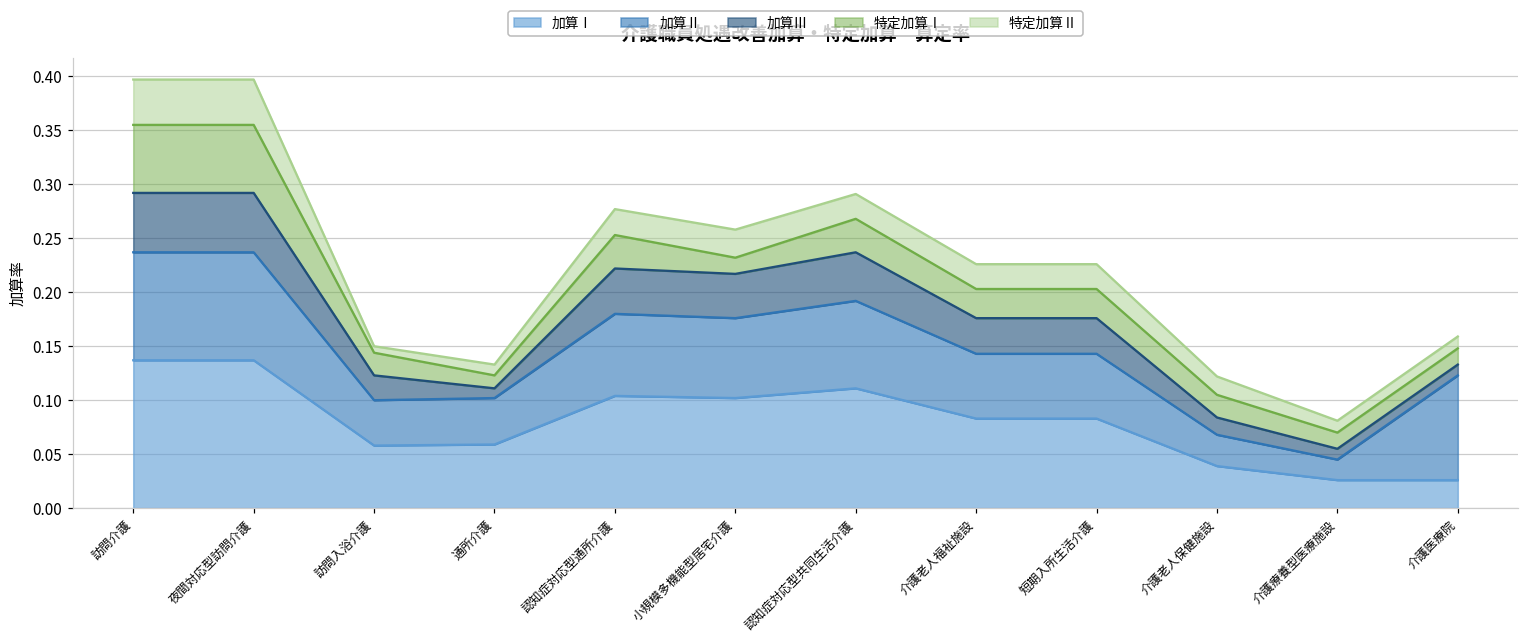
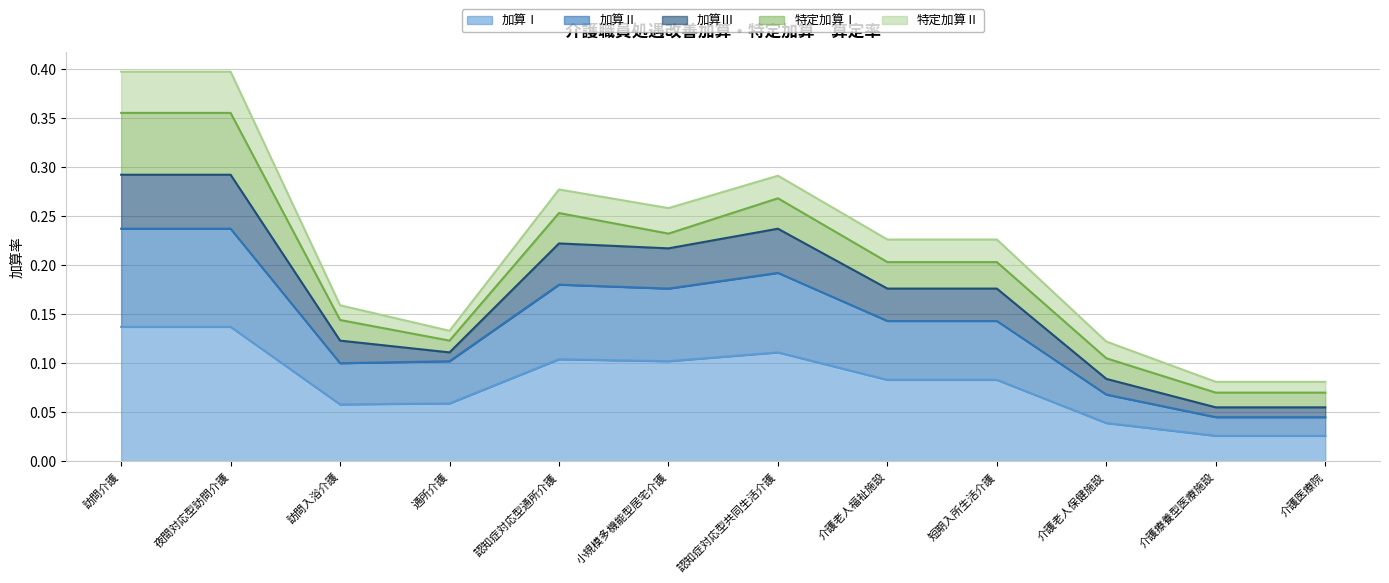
特定加算Ⅱ, 訪問入浴介護: 0.006 -> 0.015
加算Ⅱ, 介護医療院: 0.10 -> 0.02
